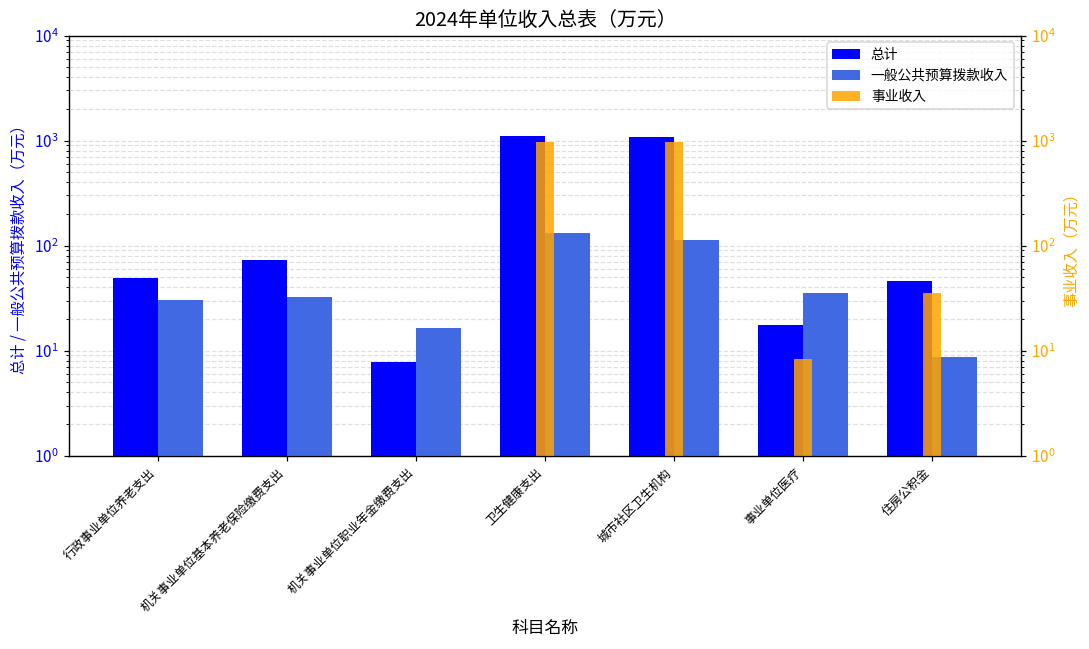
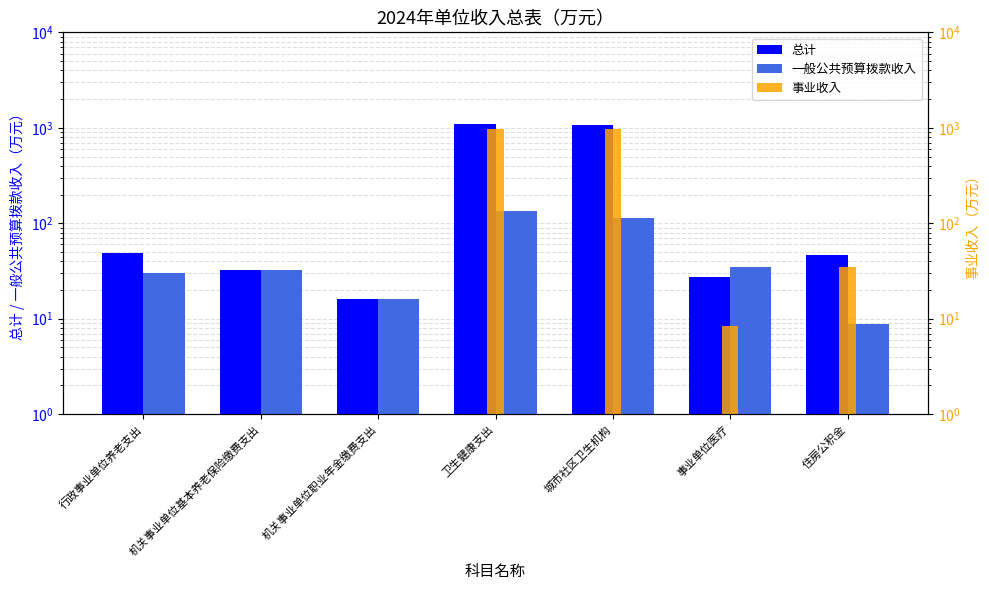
总计, 机关事业单位基本养老保险缴费支出: 70 -> 33
总计, 机关事业单位职业年金缴费支出: 8 -> 16
总计, 事业单位医疗: 18 -> 28
